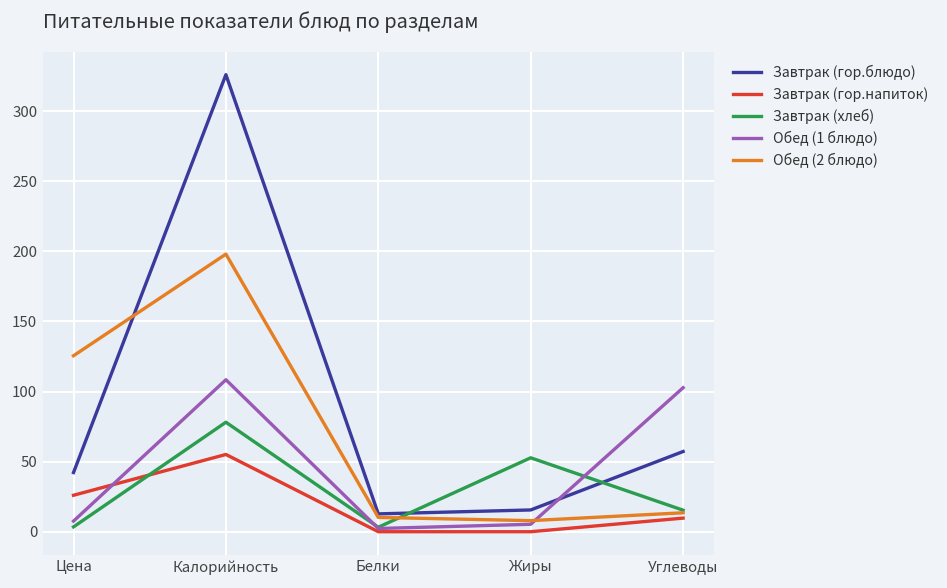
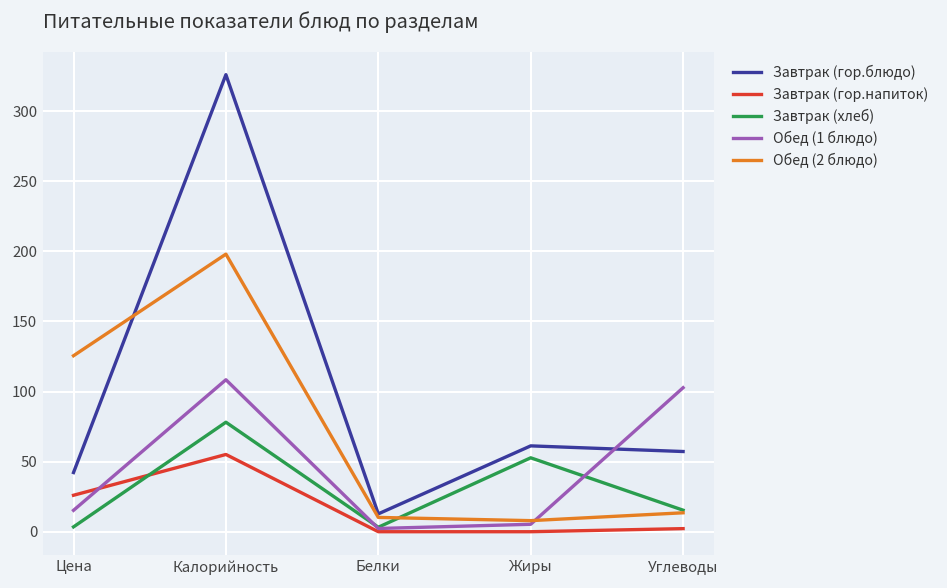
Обед (1 блюдо), Цена: 8 -> 15
Завтрак (гор.блюдо), Жиры: 16 -> 61
Завтрак (гор.напиток), Углеводы: 10 -> 2
